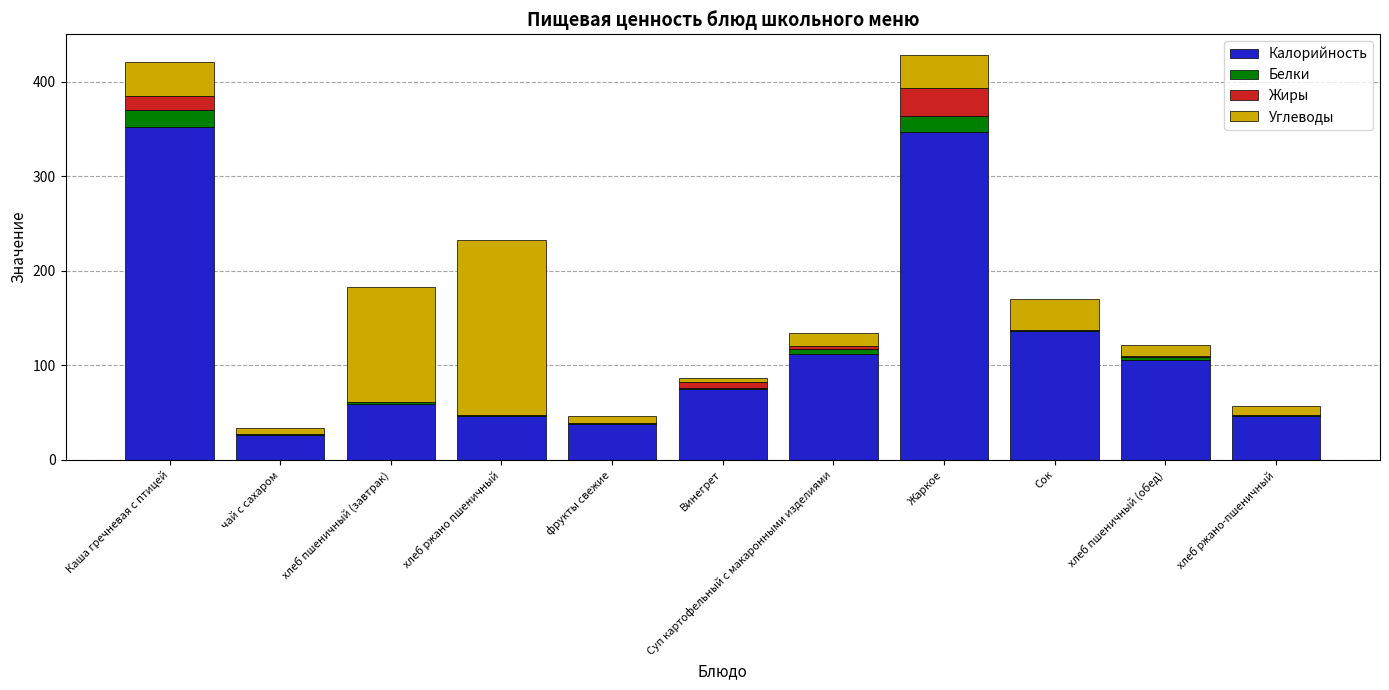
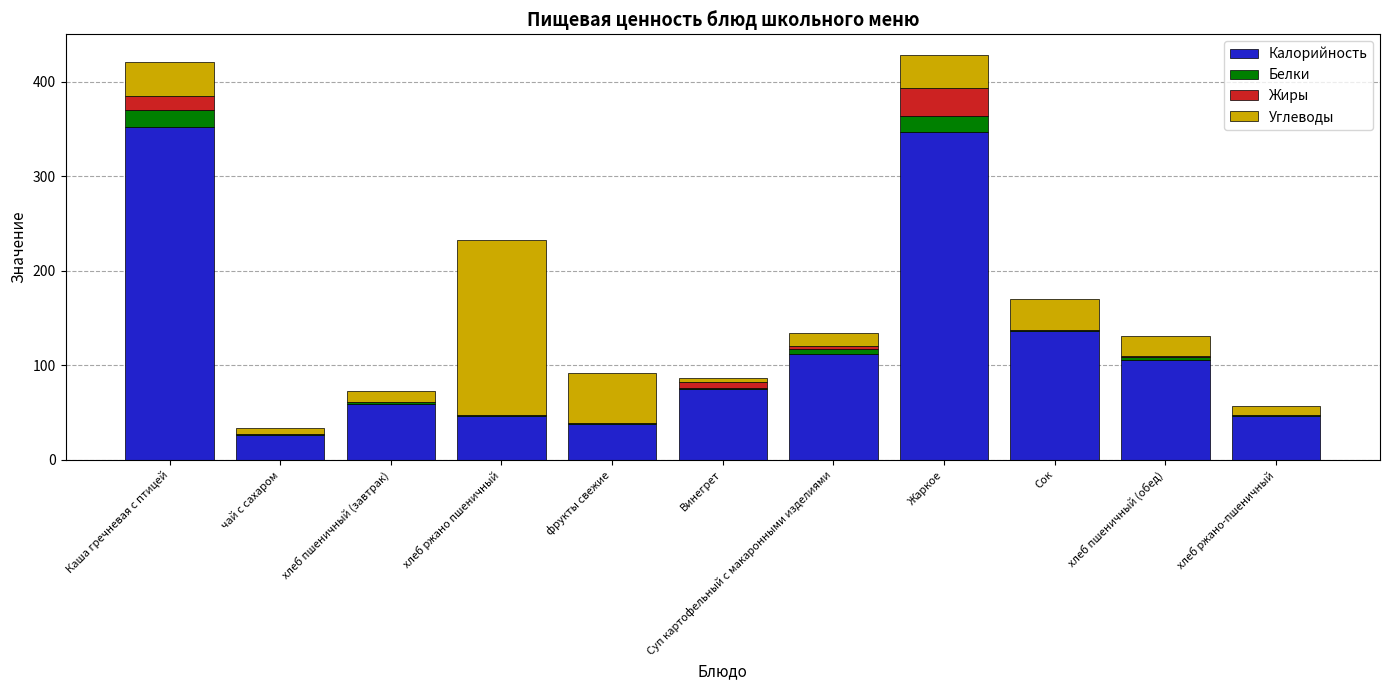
Углеводы, хлеб пшеничный (завтрак): 120 -> 10
Углеводы, фрукты свежие: 10 -> 50
Углеводы, хлеб пшеничный (обед): 10 -> 20
